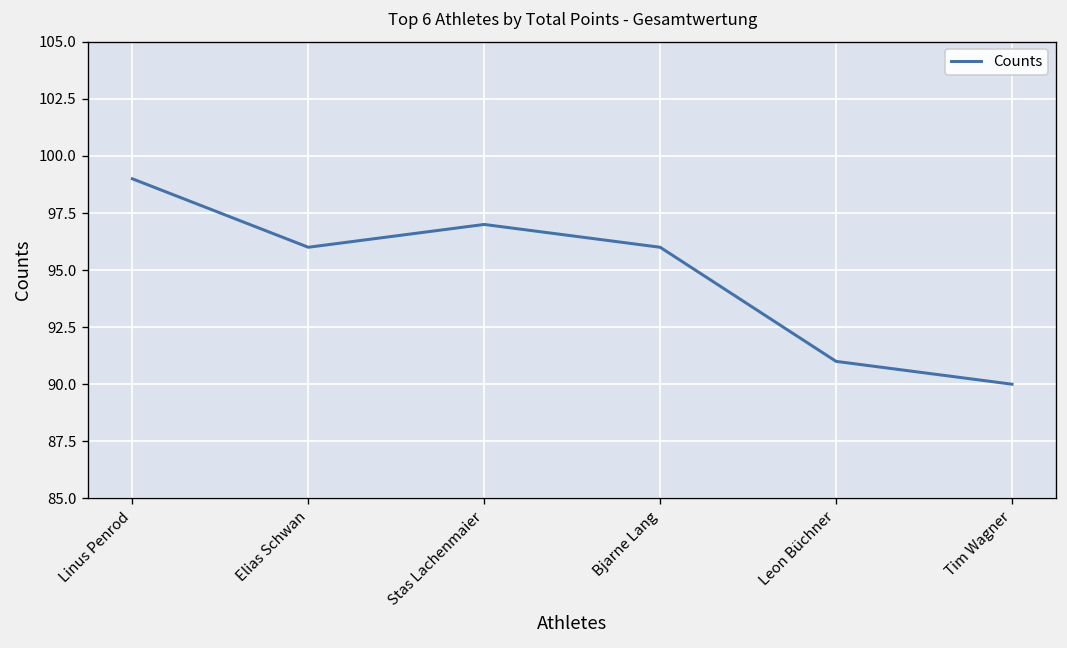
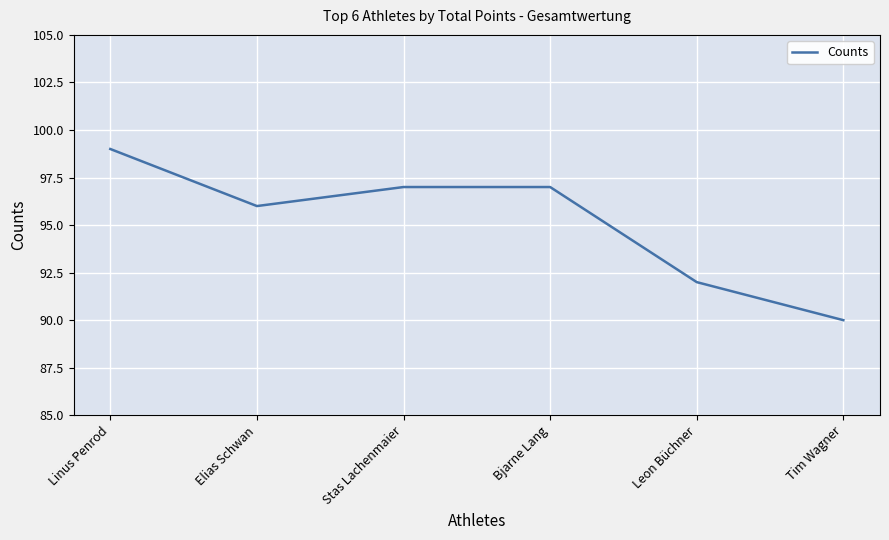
Bjarne Lang: 96 -> 97
Leon Büchner: 91 -> 92
